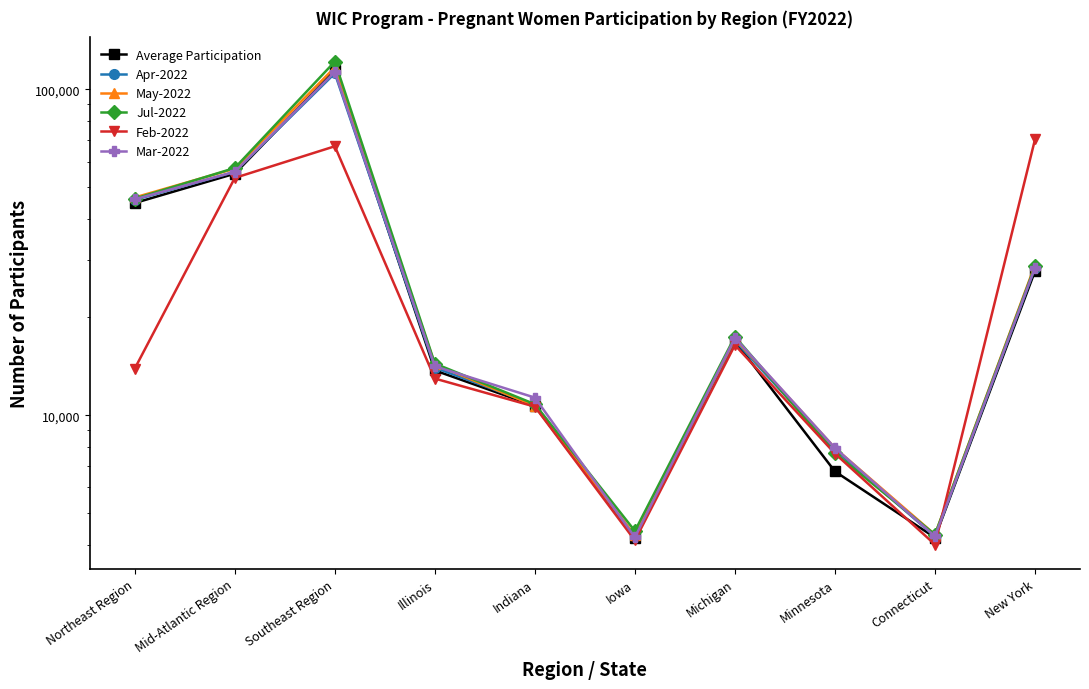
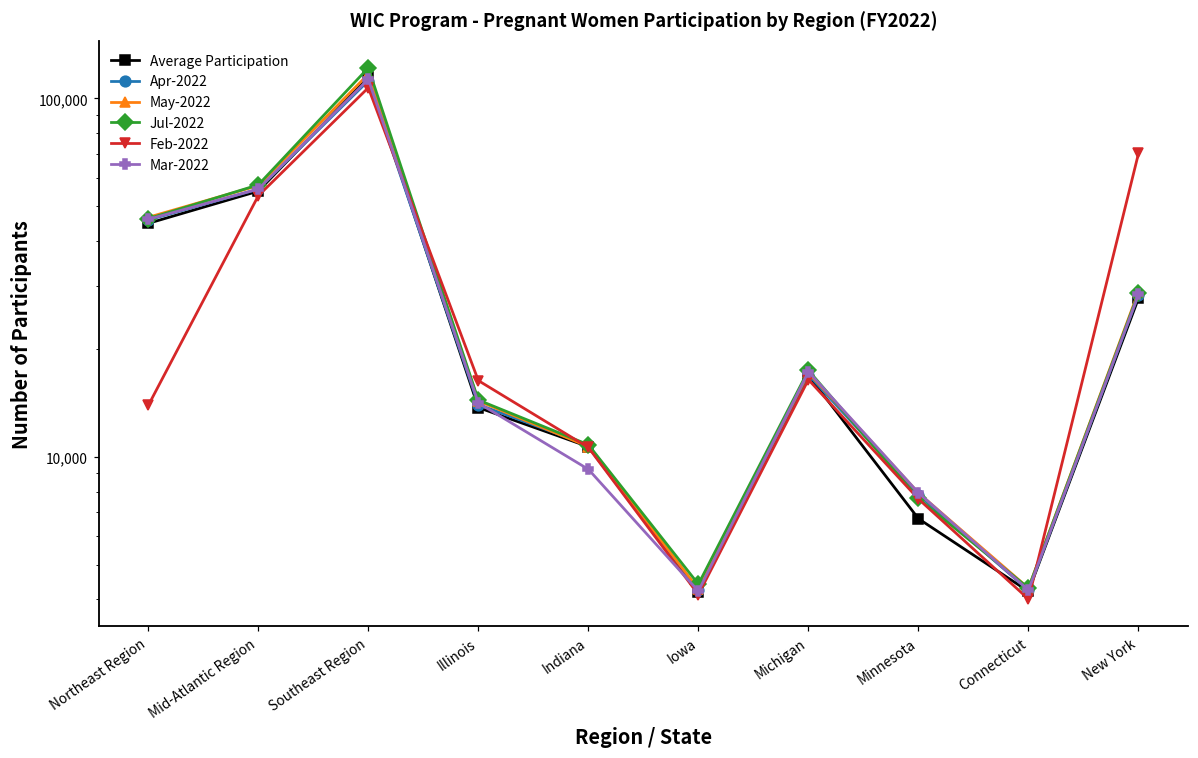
Feb-2022, Southeast Region: 67,000 -> 107,000
Feb-2022, Illinois: 13,000 -> 16,000
Mar-2022, Indiana: 11,300 -> 9,200
